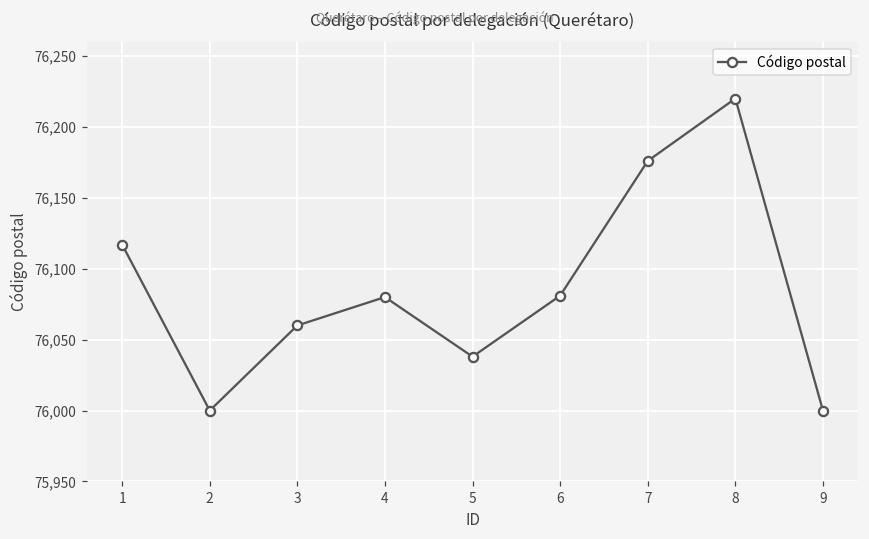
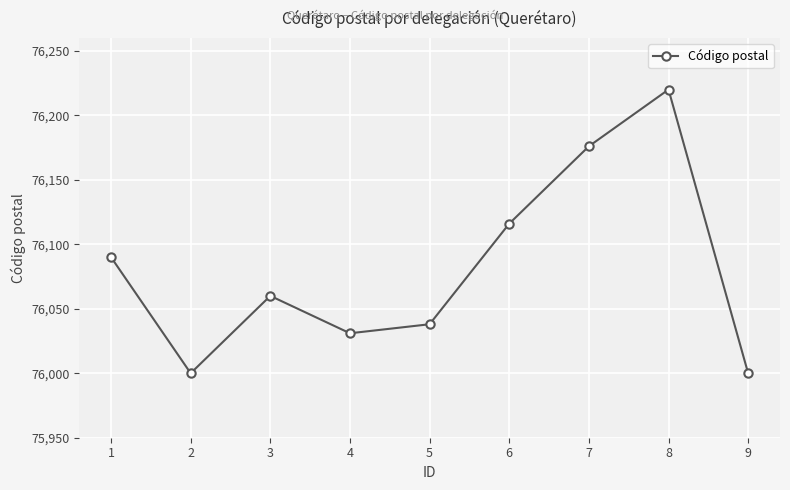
1: 76,117 -> 76,090
4: 76,080 -> 76,031
6: 76,081 -> 76,116
